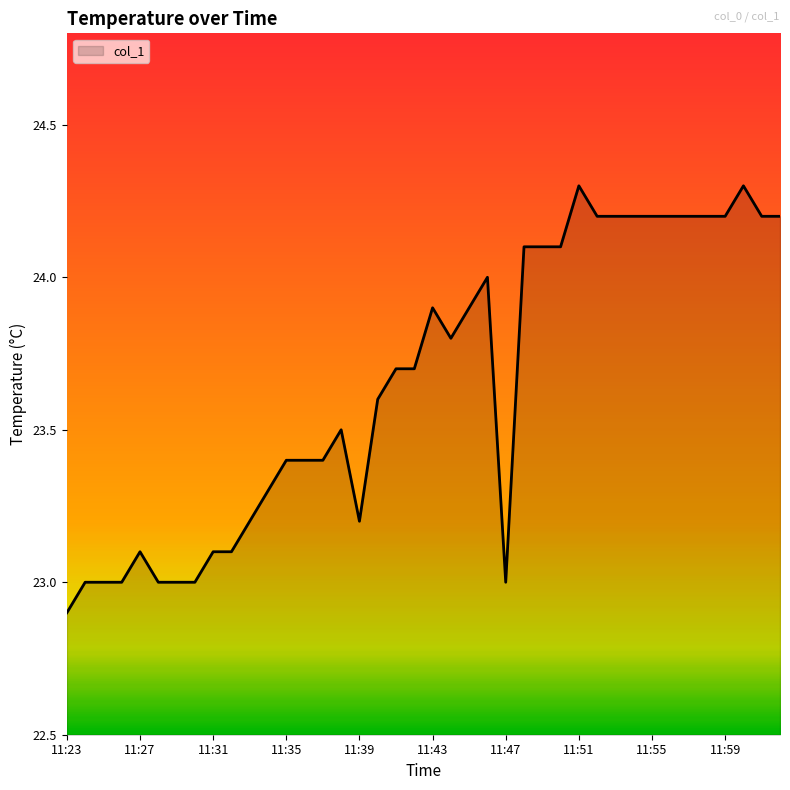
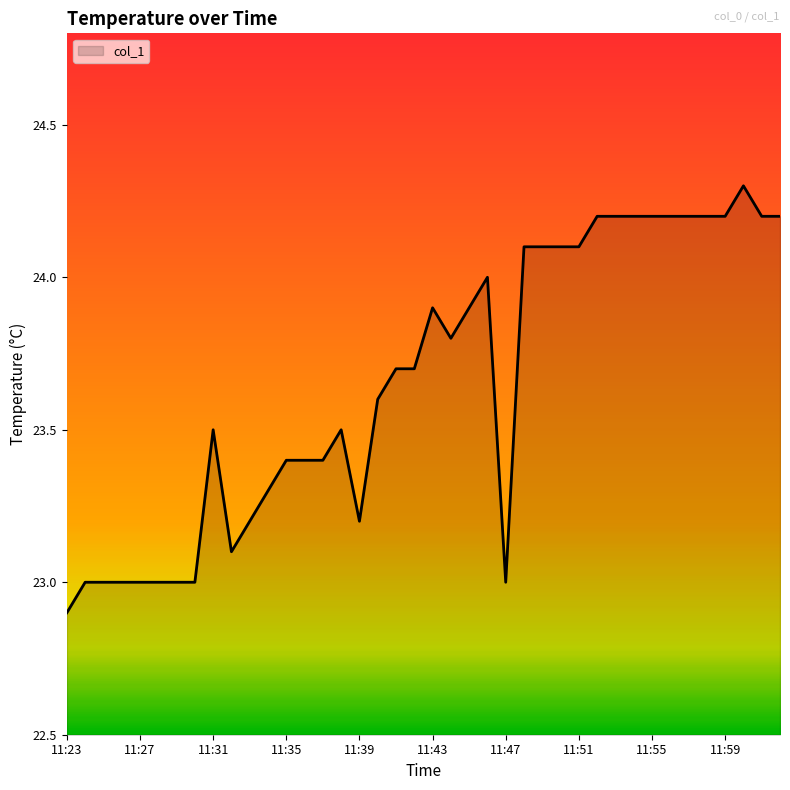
11:27: 23.1 -> 23.0
11:31: 23.1 -> 23.5
11:51: 24.3 -> 24.1
